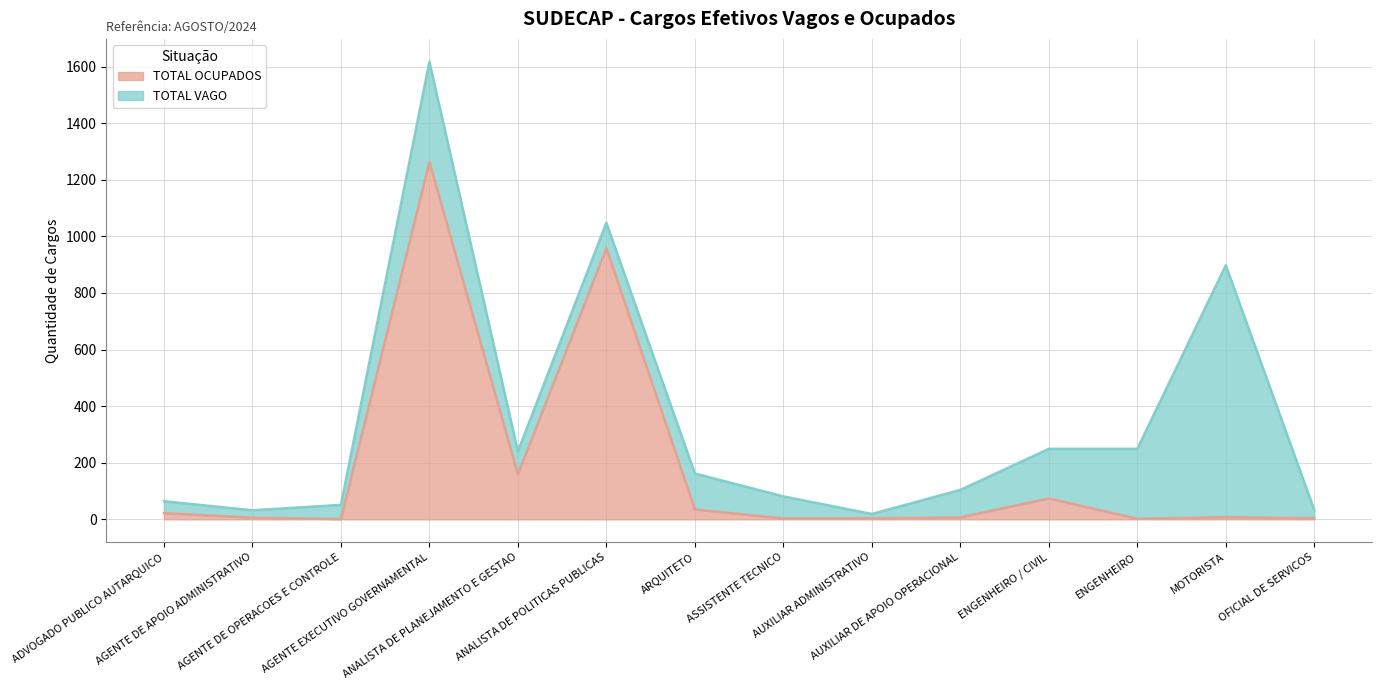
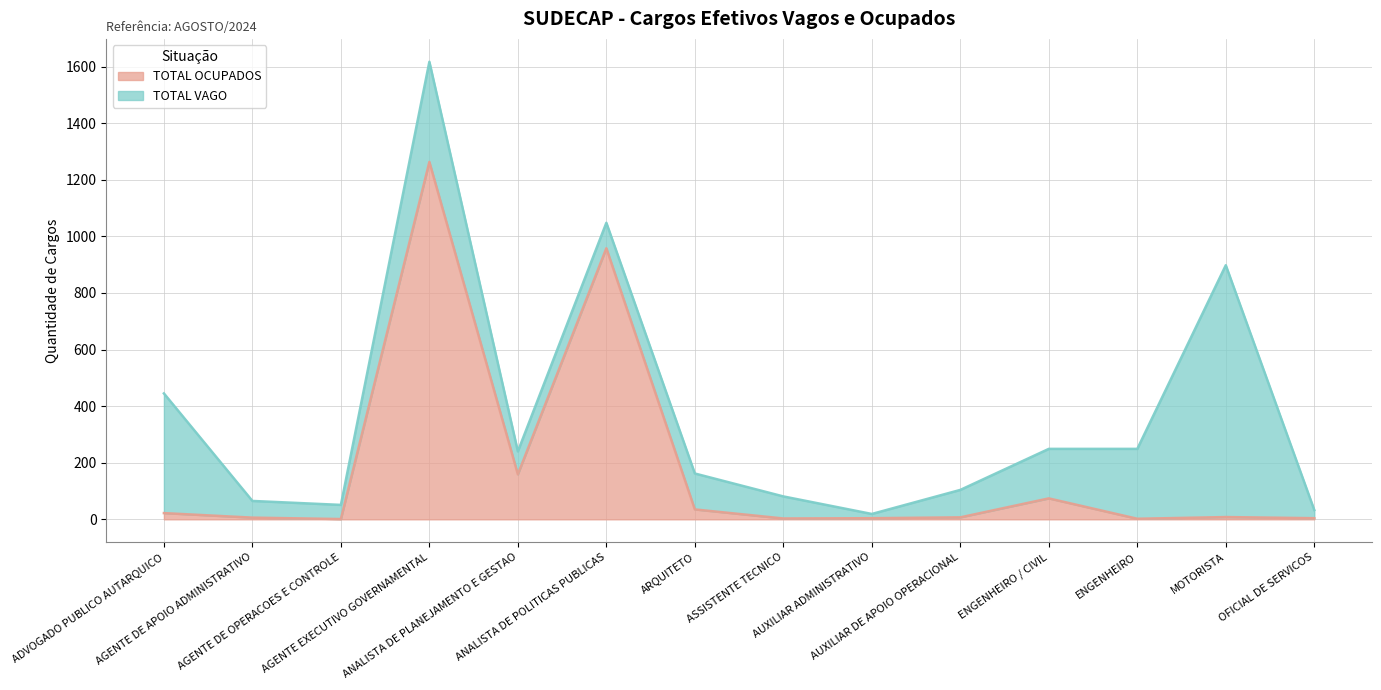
TOTAL VAGO, ADVOGADO PUBLICO AUTARQUICO: 40 -> 420
TOTAL VAGO, AGENTE DE APOIO ADMINISTRATIVO: 30 -> 60
